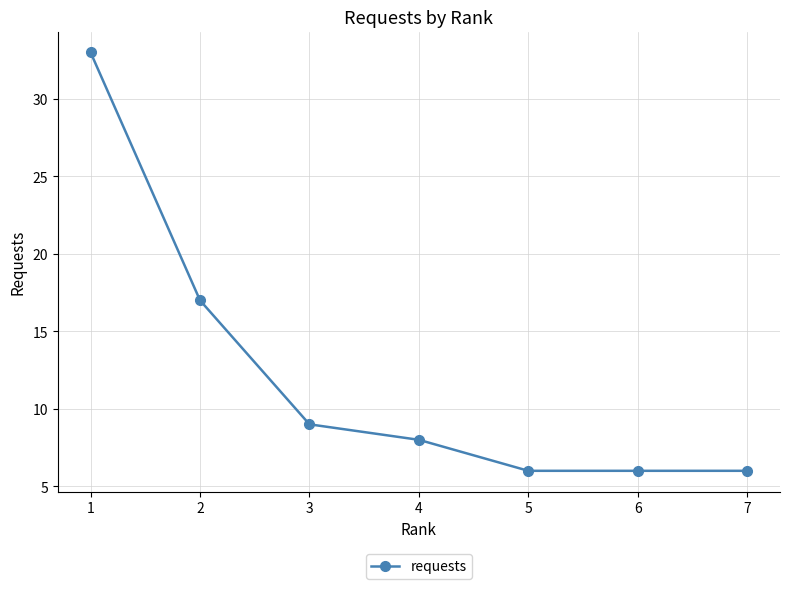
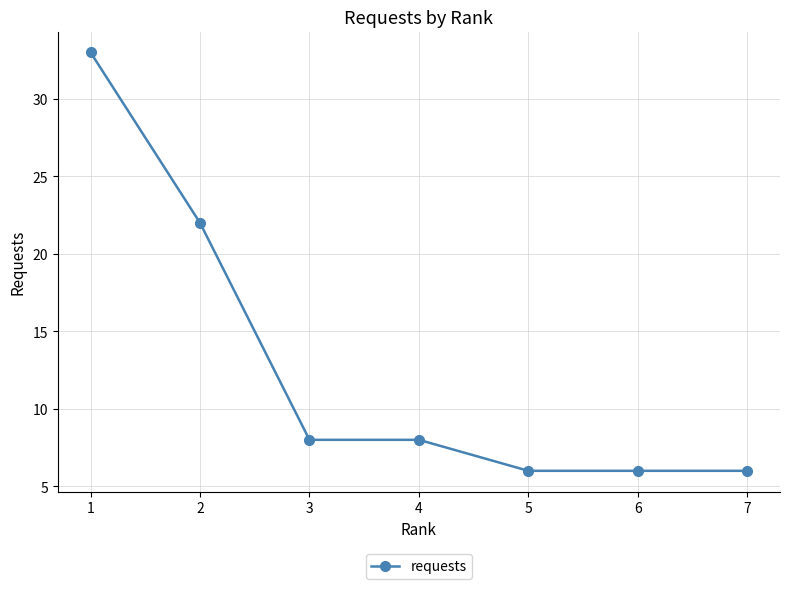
2: 17 -> 22
3: 9 -> 8
